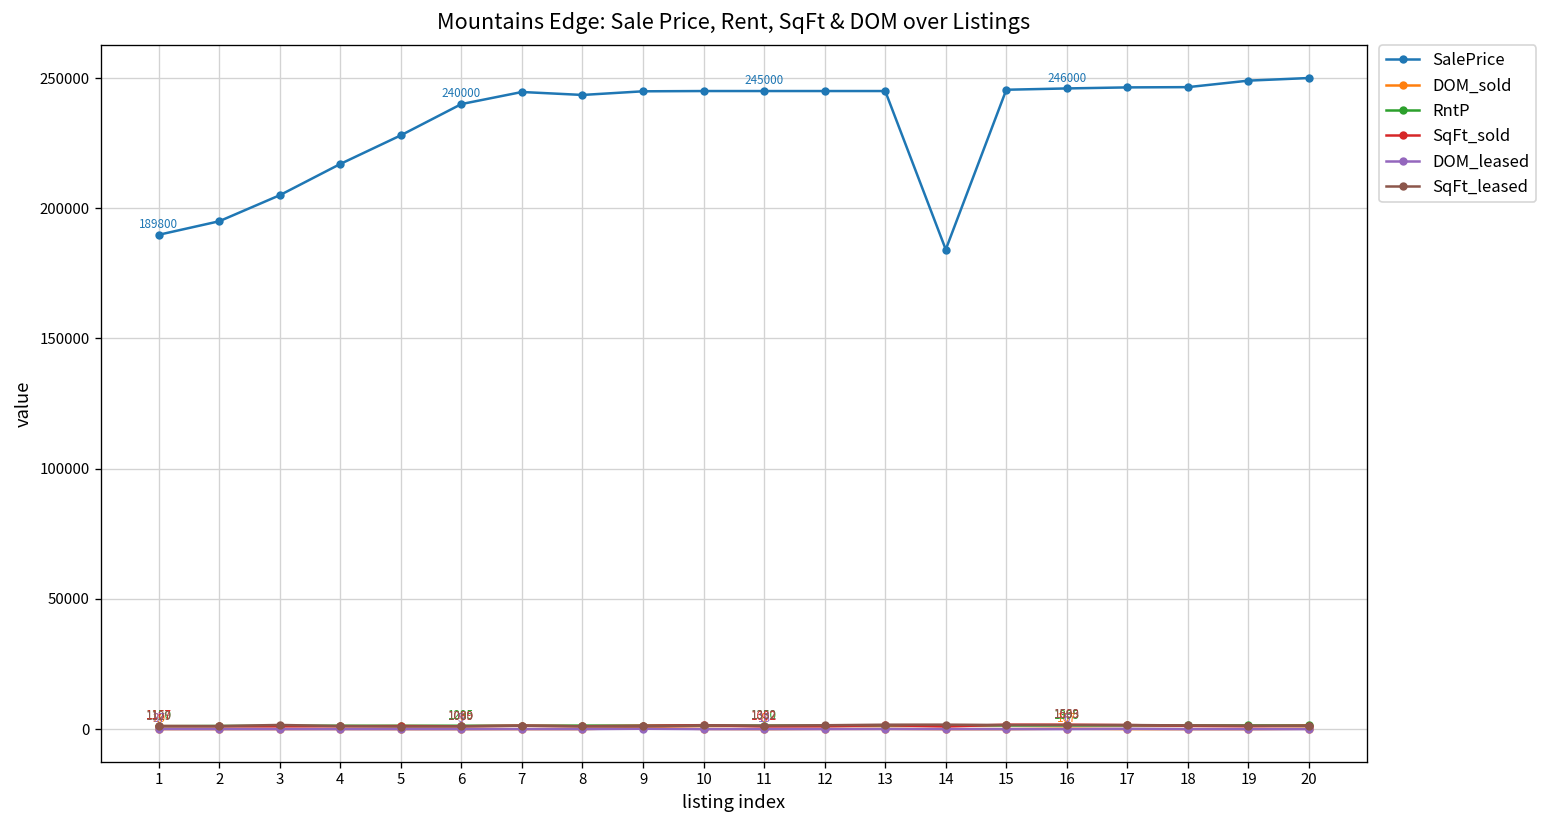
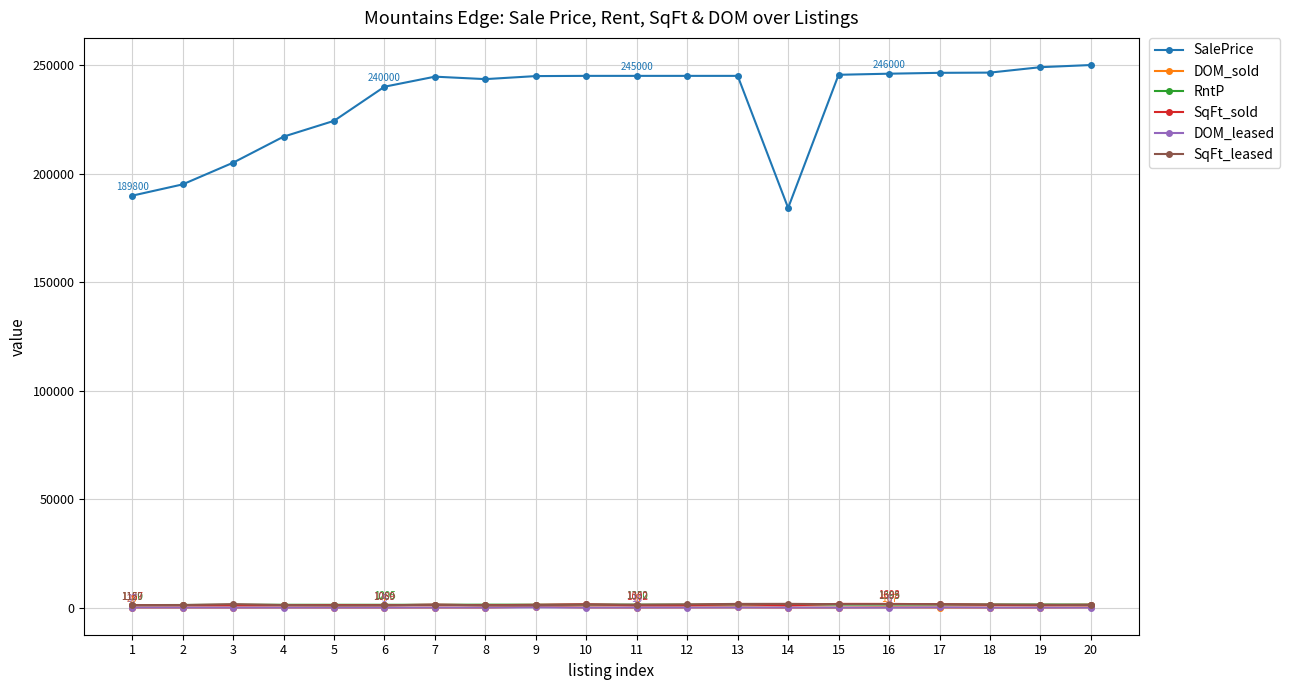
SalePrice, 5: 228000 -> 224000
